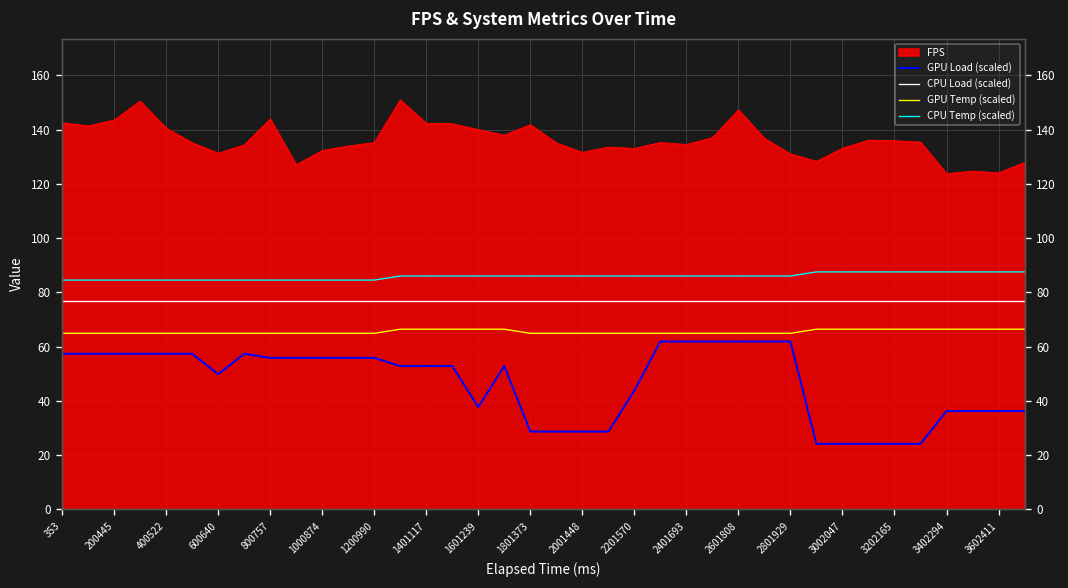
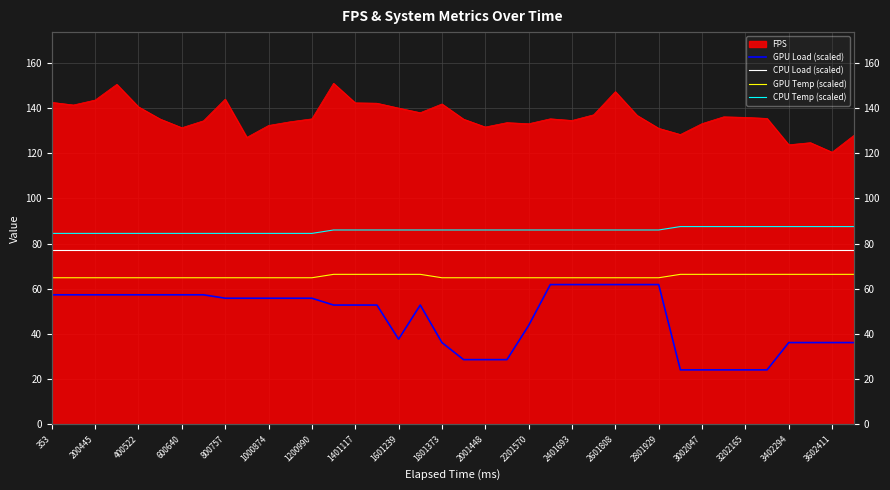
GPU Load (scaled), 600640: 50 -> 57
GPU Load (scaled), 1801373: 29 -> 36
FPS, 3602411: 124 -> 120
